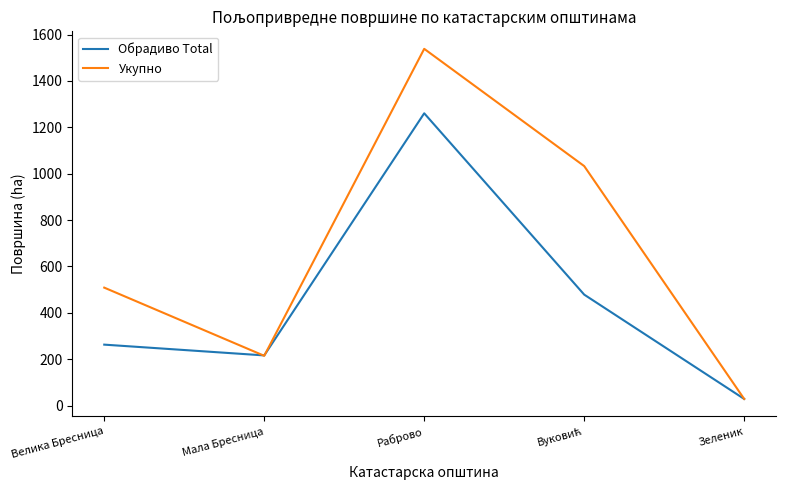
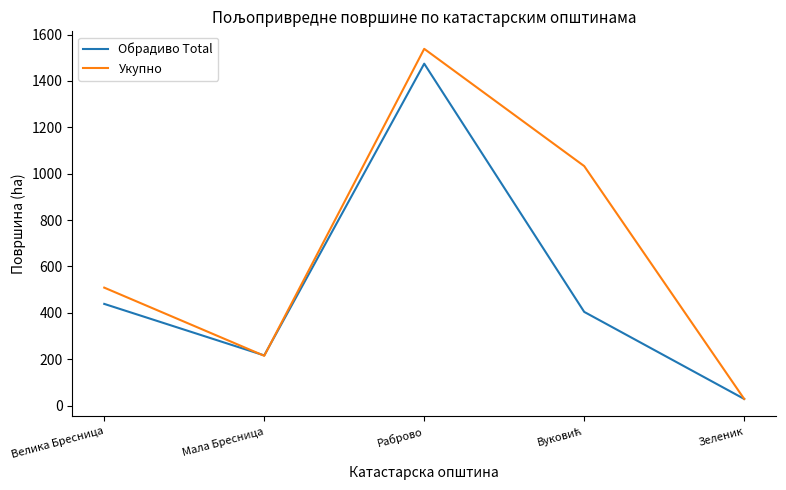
Обрадиво Total, Велика Бресница: 260 -> 440
Обрадиво Total, Раброво: 1260 -> 1470
Обрадиво Total, Вуковић: 480 -> 400
